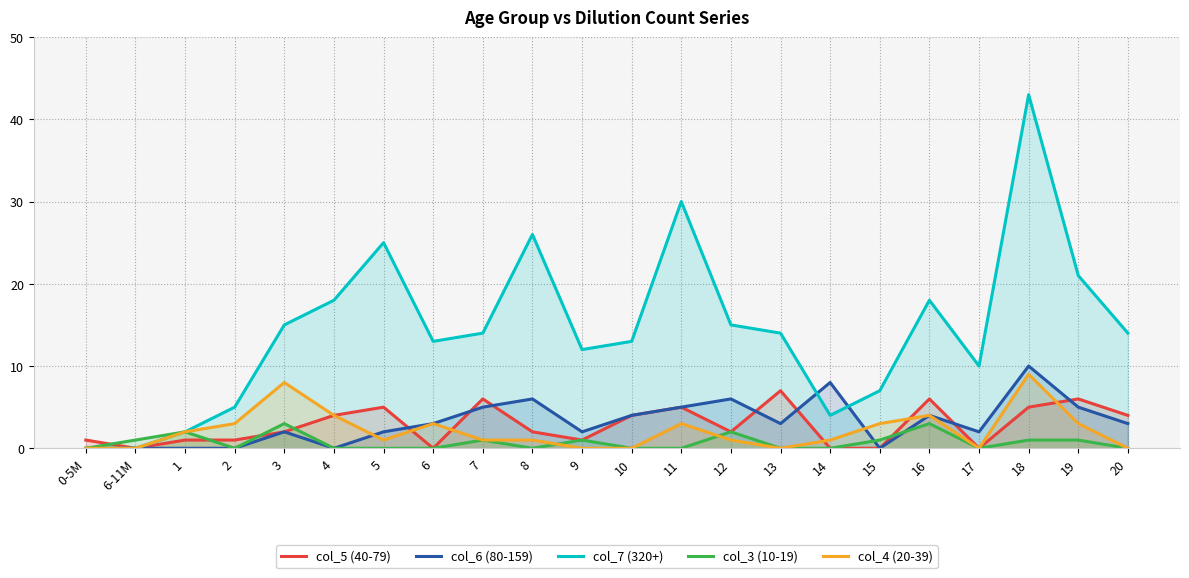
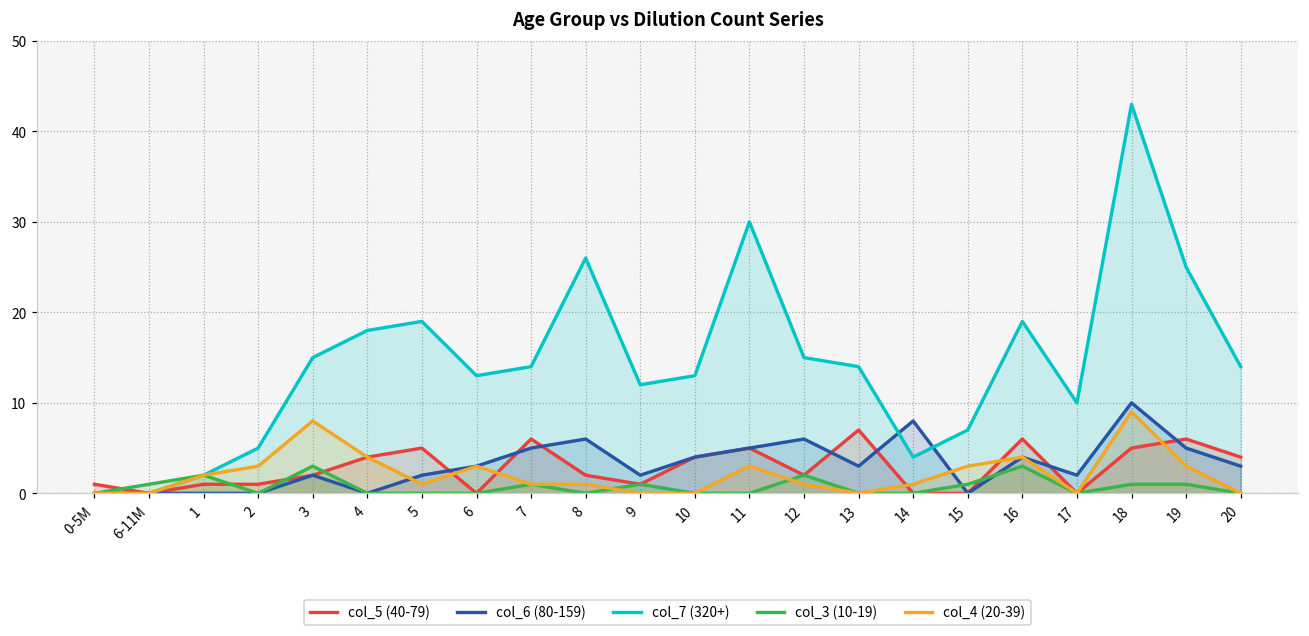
col_7 (320+), 5: 25 -> 19
col_7 (320+), 16: 18 -> 19
col_7 (320+), 19: 21 -> 25
